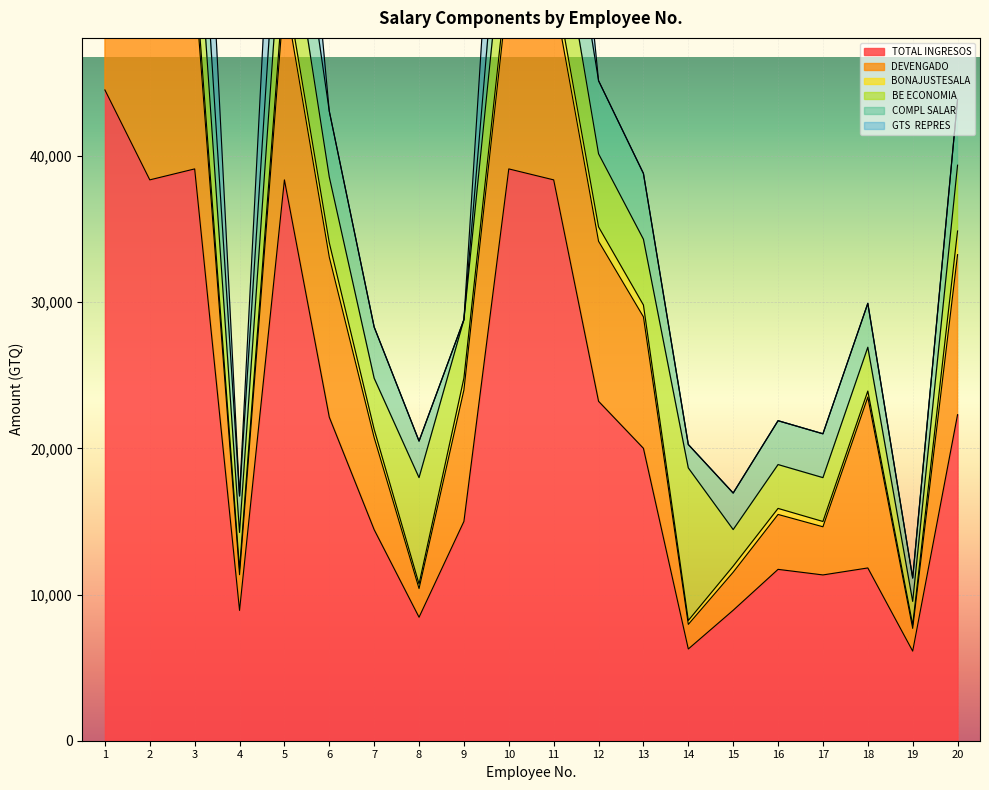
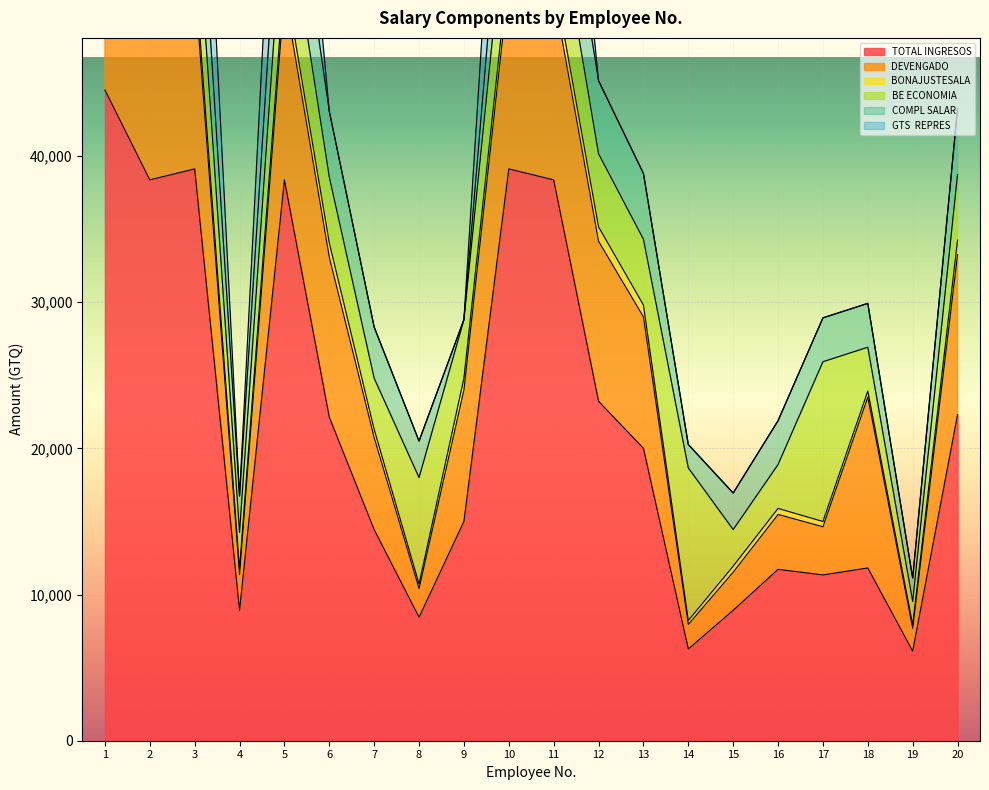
BE ECONOMIA, 17: 3,000 -> 10,900
BONAJUSTESALA, 20: 1,600 -> 1,000
